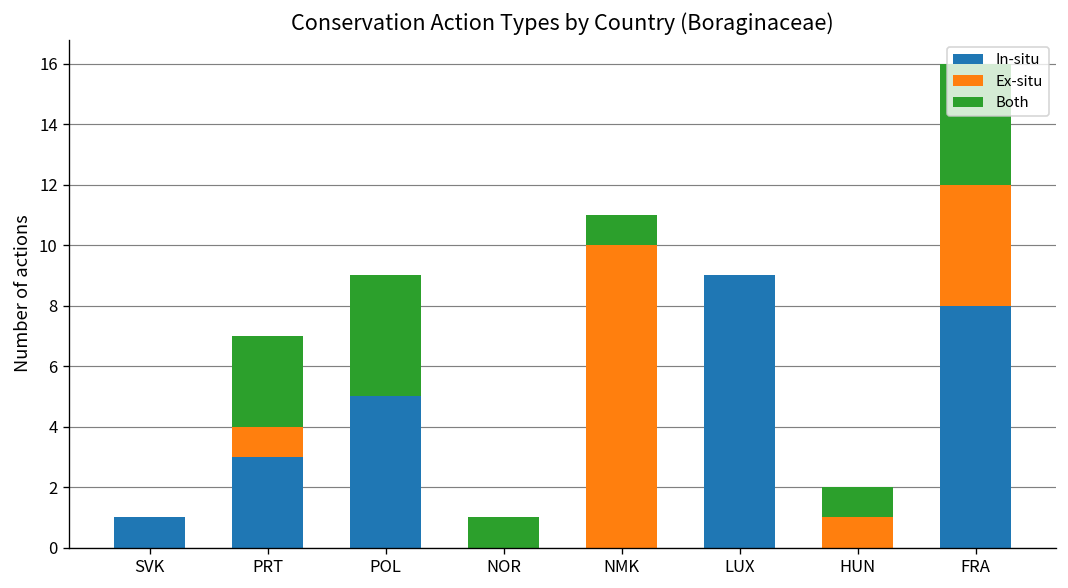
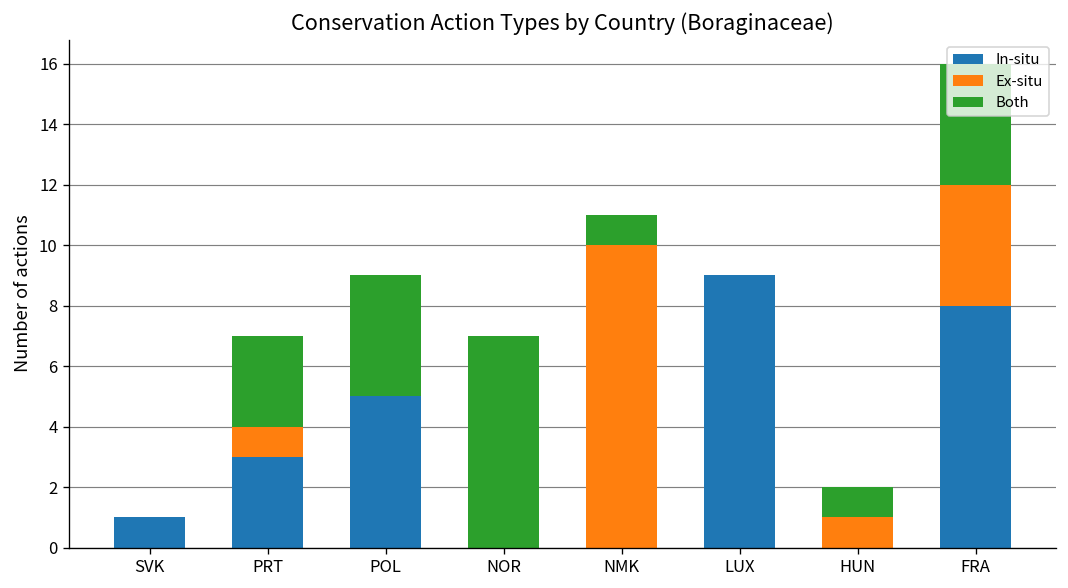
Both, NOR: 1 -> 7
